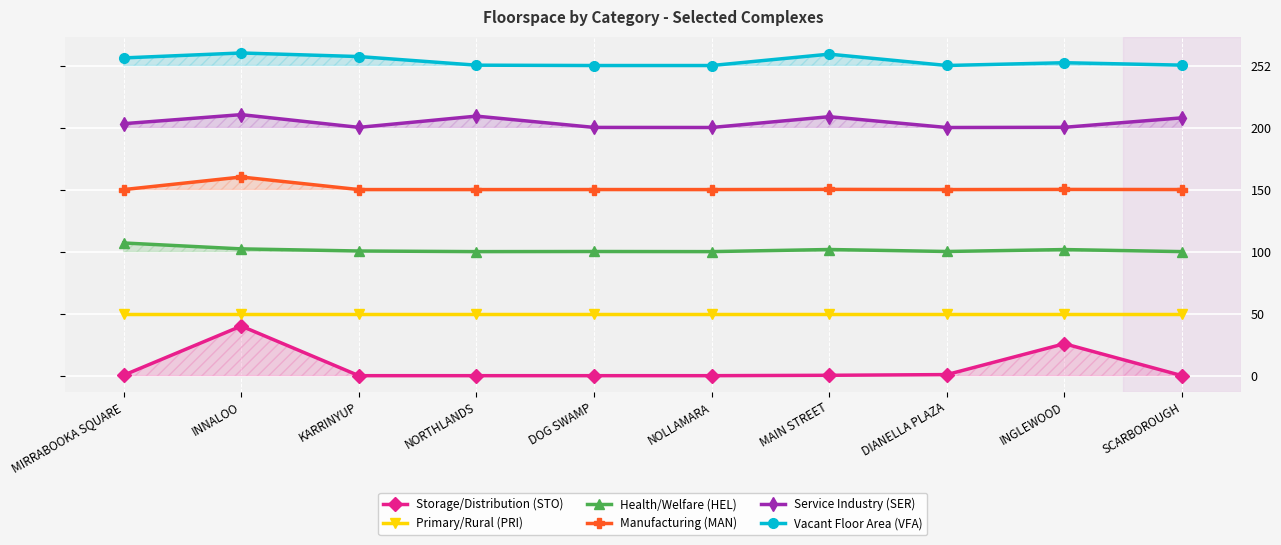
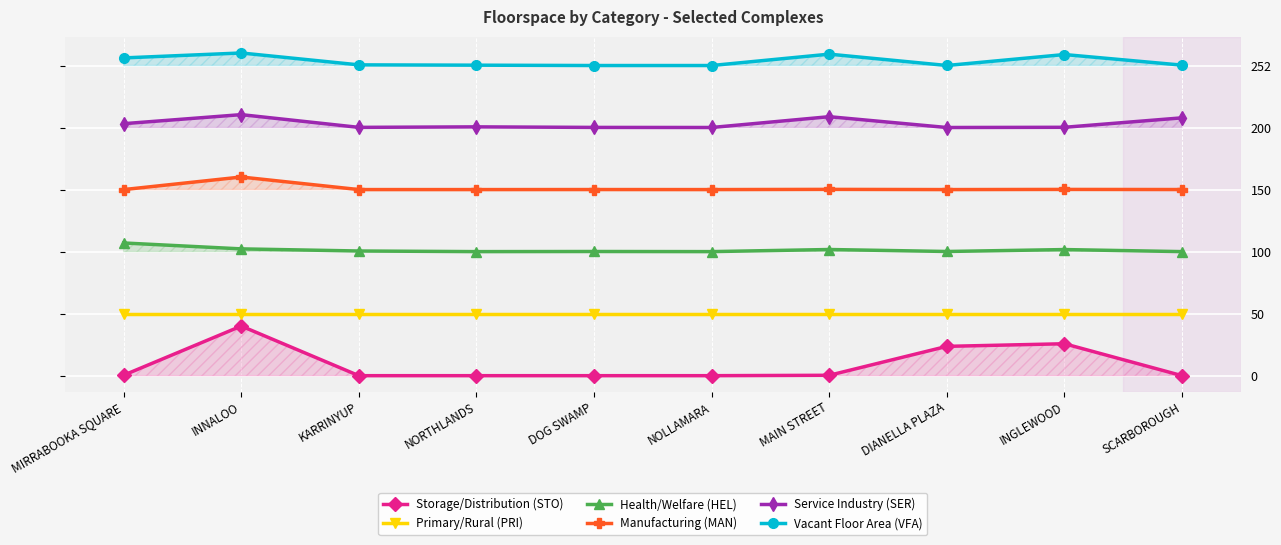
Vacant Floor Area (VFA), KARRINYUP: 259 -> 253
Service Industry (SER), NORTHLANDS: 211 -> 202
Storage/Distribution (STO), DIANELLA PLAZA: 1 -> 24
Vacant Floor Area (VFA), INGLEWOOD: 254 -> 261
